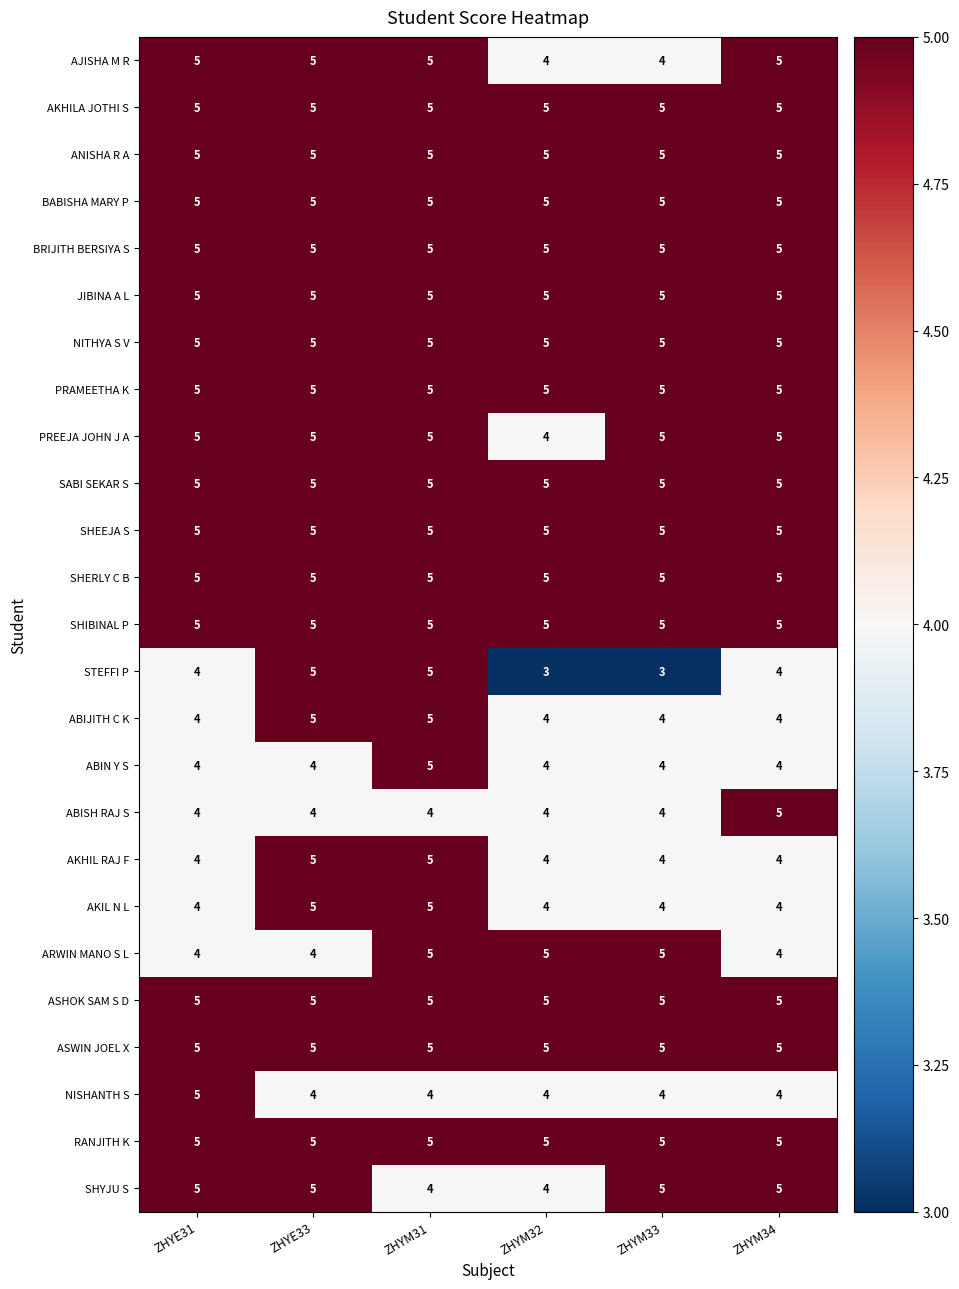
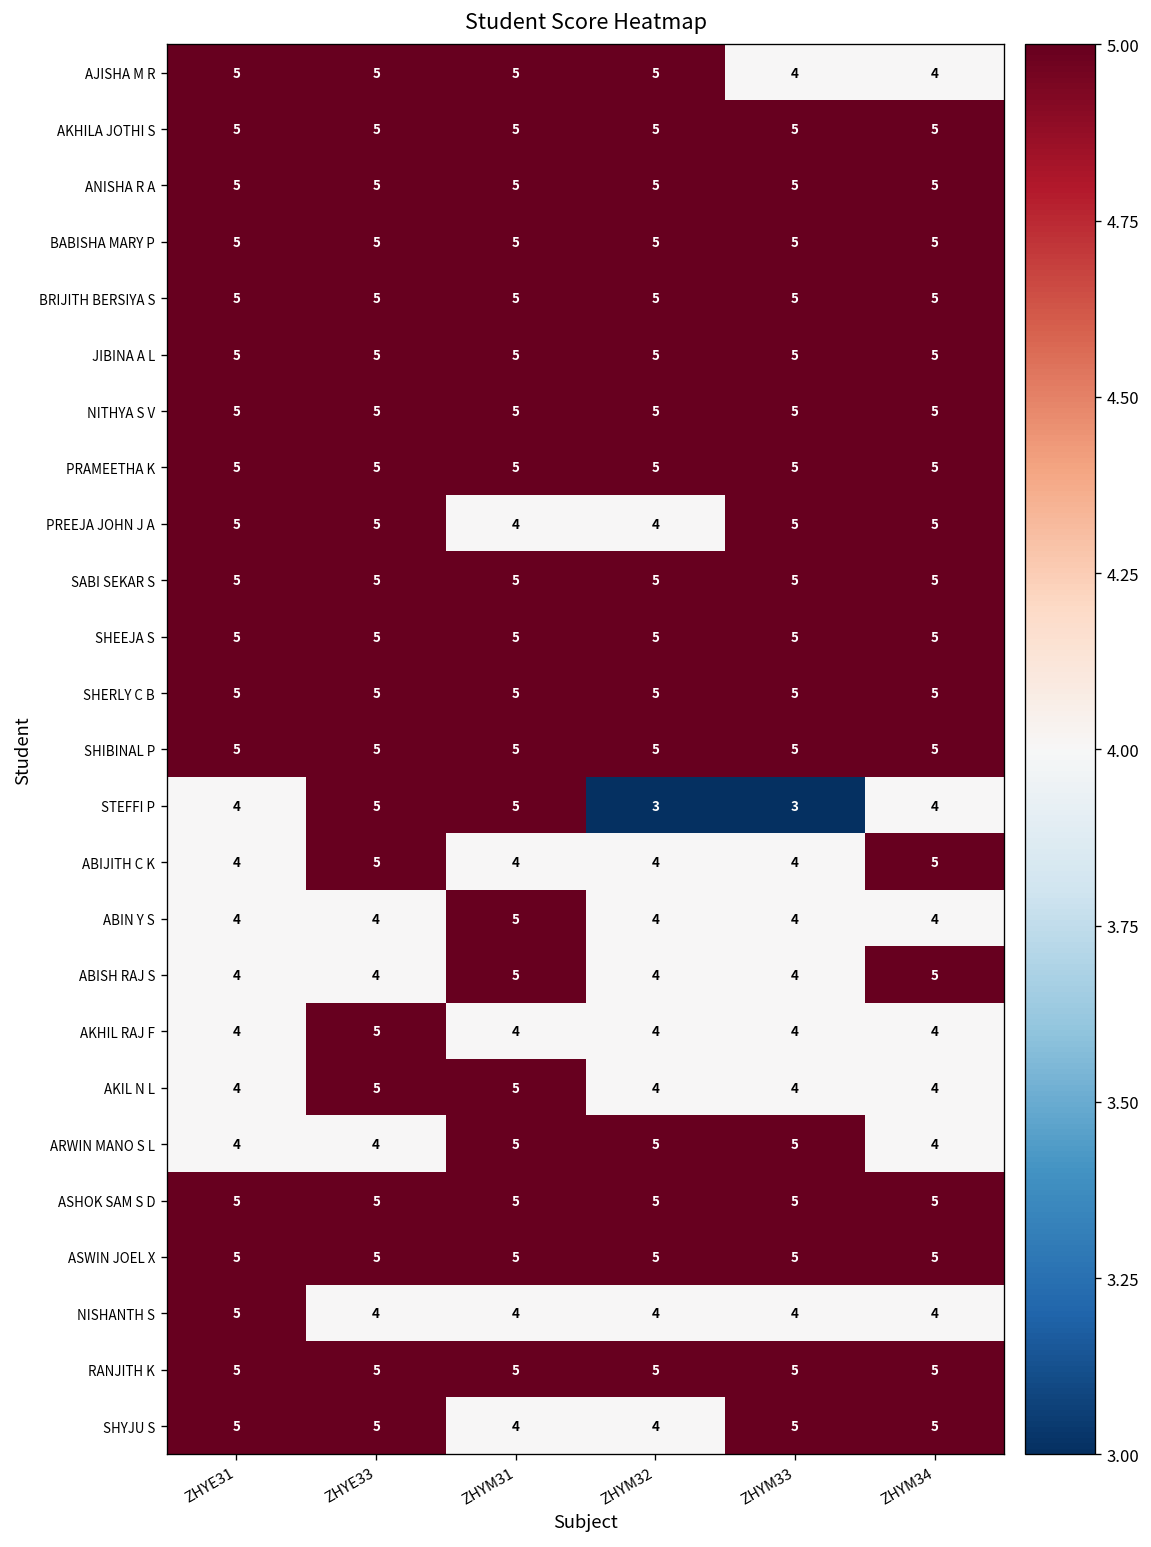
AJISHA M R, ZHYM32: 4 -> 5
AJISHA M R, ZHYM34: 5 -> 4
PREEJA JOHN J A, ZHYM31: 5 -> 4
ABIJITH C K, ZHYM31: 5 -> 4
ABIJITH C K, ZHYM34: 4 -> 5
ABISH RAJ S, ZHYM31: 4 -> 5
AKHIL RAJ F, ZHYM31: 5 -> 4
